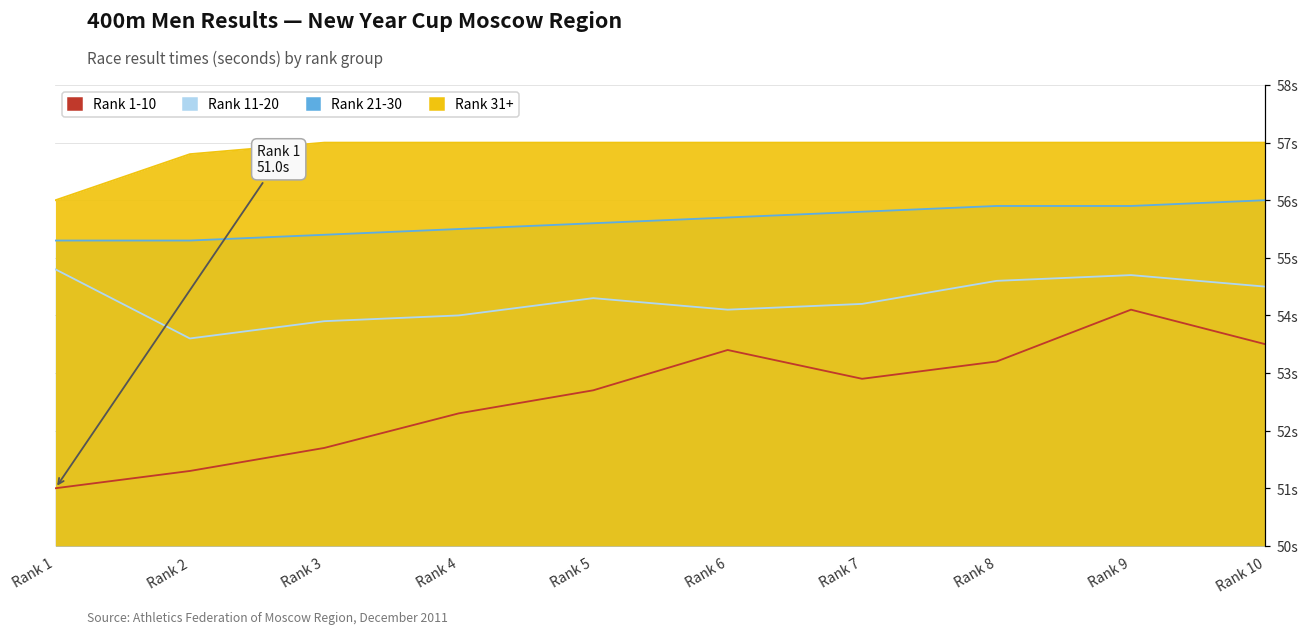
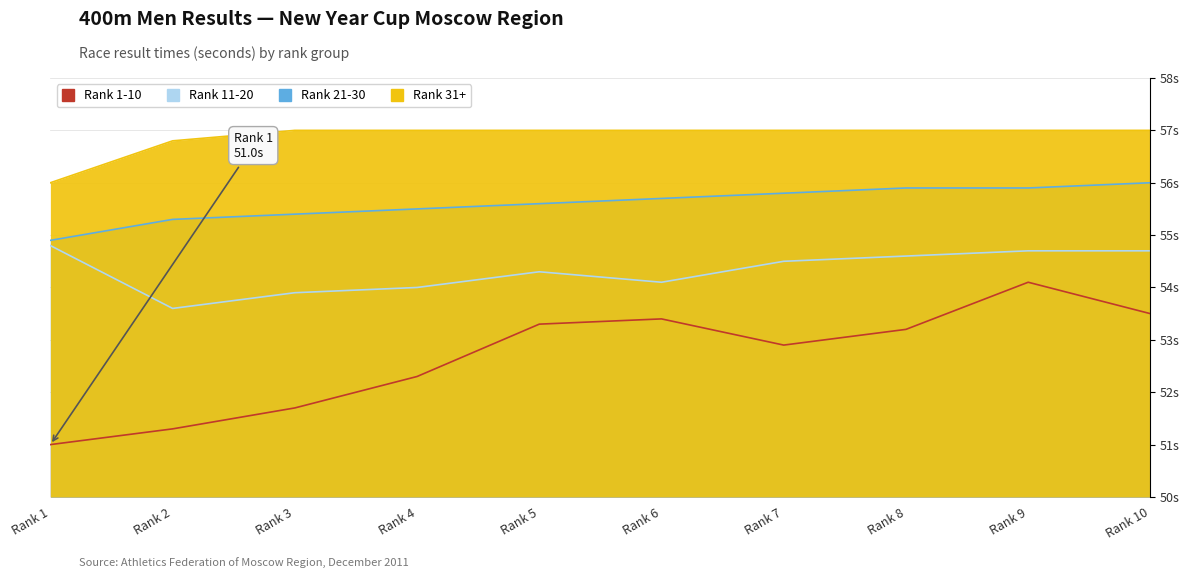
Rank 21-30, Rank 1: 55.3s -> 54.9s
Rank 1-10, Rank 5: 52.7s -> 53.3s
Rank 11-20, Rank 7: 54.2s -> 54.5s
Rank 11-20, Rank 10: 54.5s -> 54.7s
